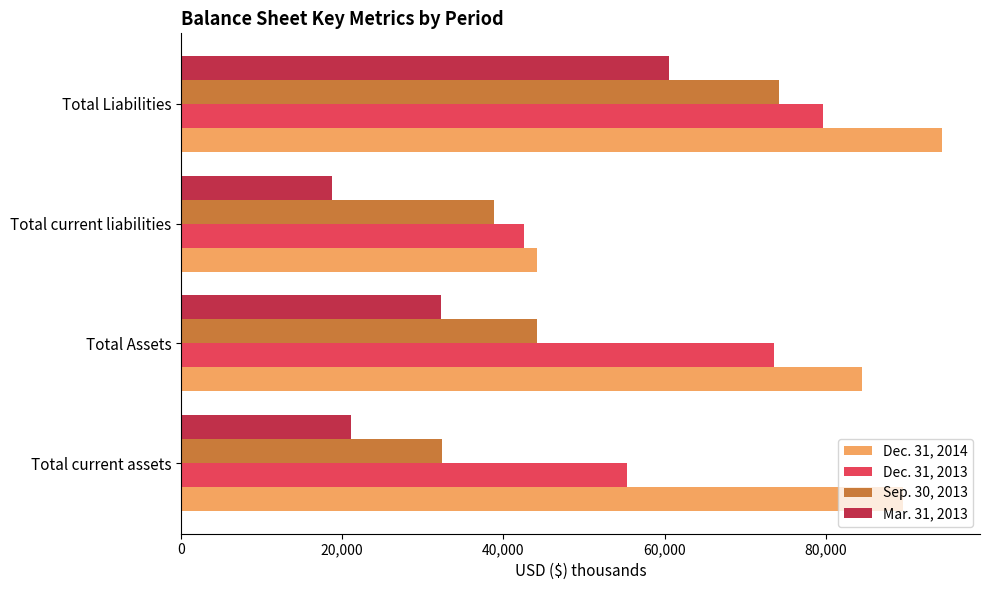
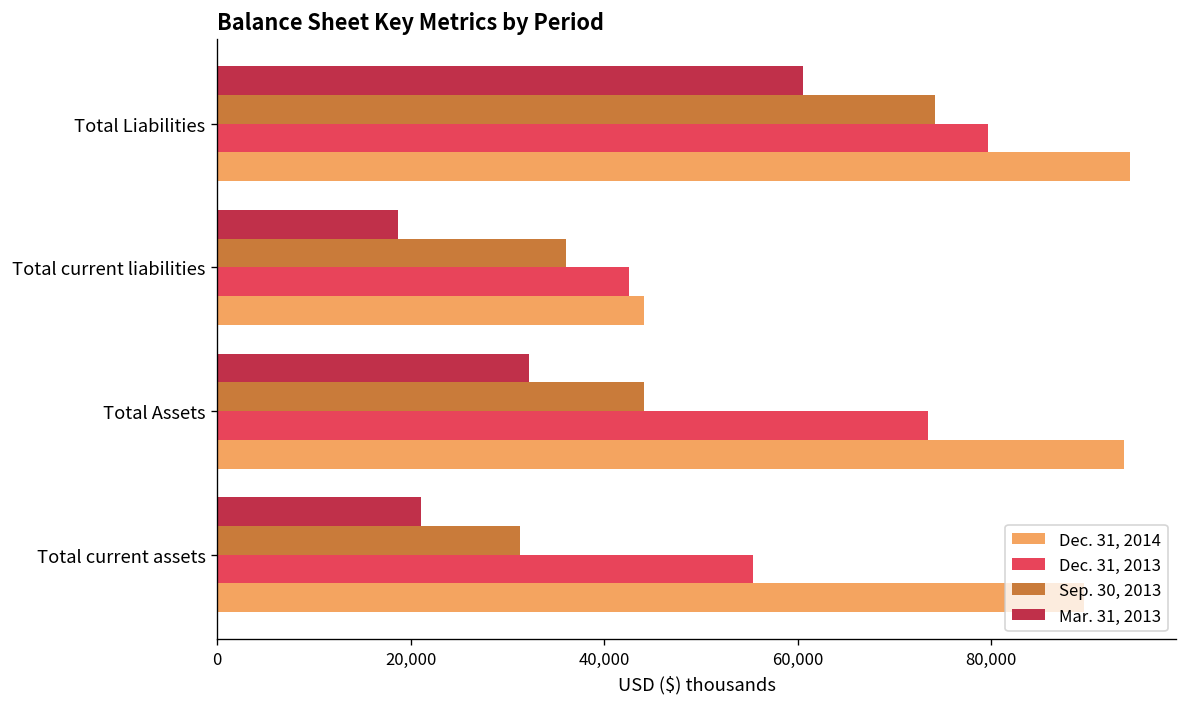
Sep. 30, 2013, Total current liabilities: 39,000 -> 36,000
Dec. 31, 2014, Total Assets: 84,000 -> 94,000
Sep. 30, 2013, Total current assets: 32,000 -> 31,000
